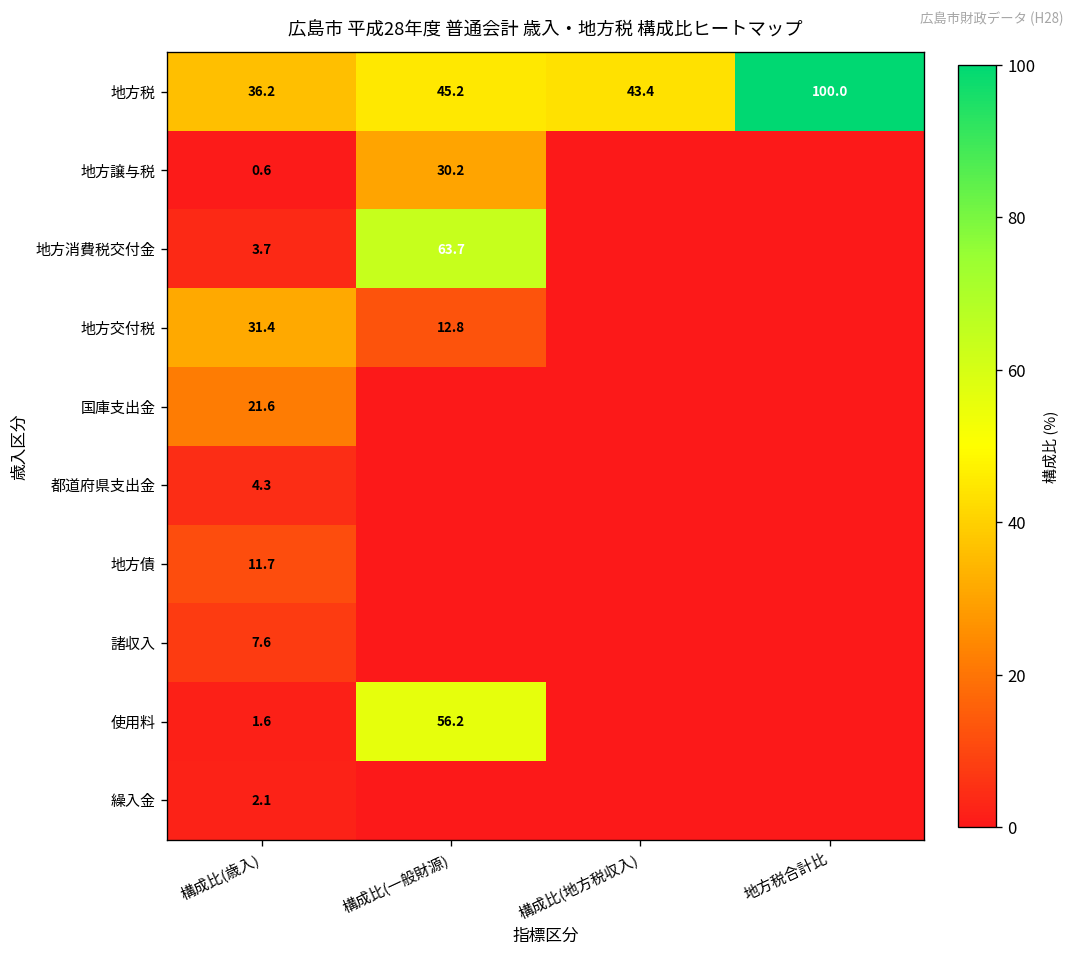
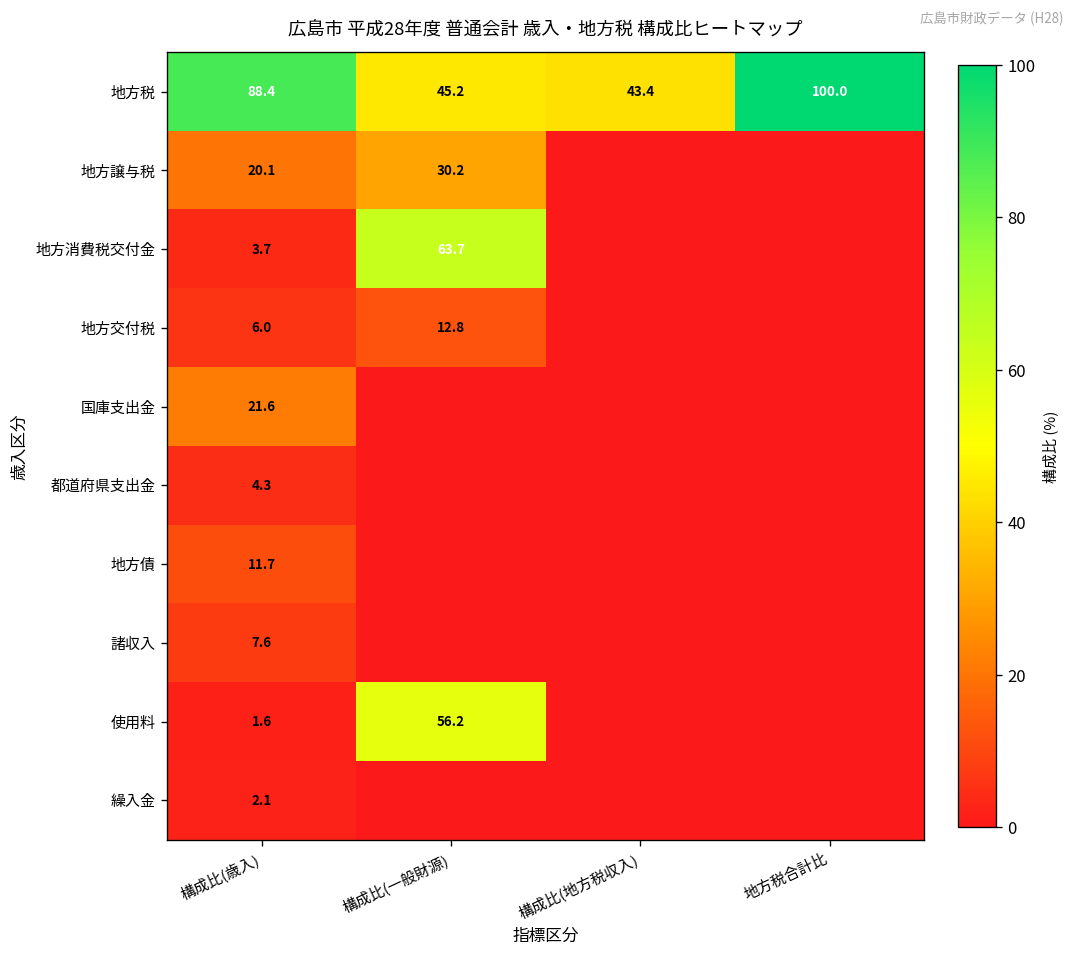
地方税, 構成比(歳入): 36.2 -> 88.4
地方譲与税, 構成比(歳入): 0.6 -> 20.1
地方交付税, 構成比(歳入): 31.4 -> 6.0
